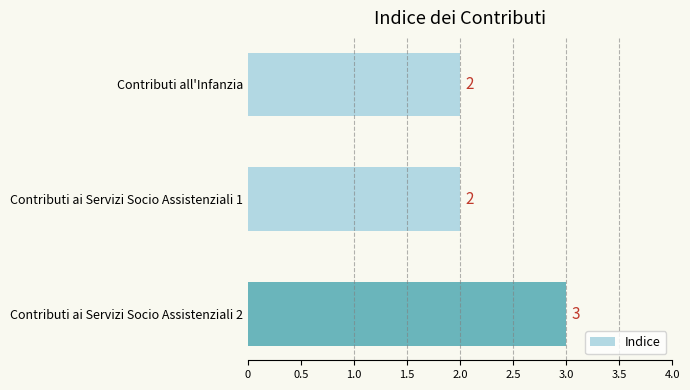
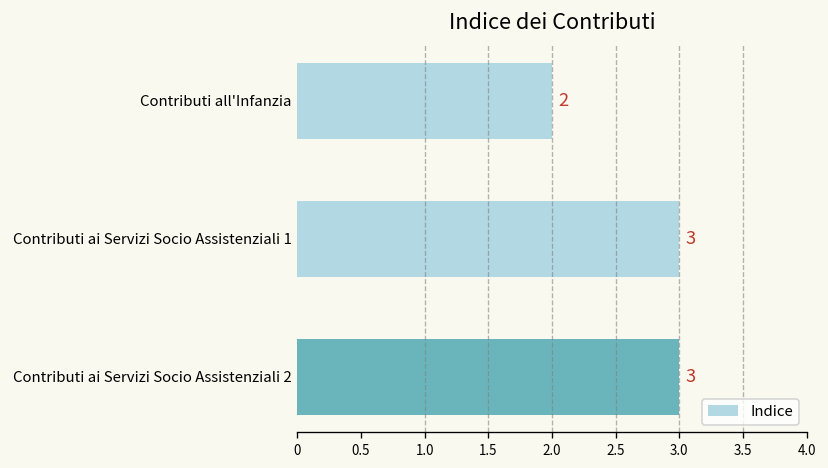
Contributi ai Servizi Socio Assistenziali 1: 2 -> 3
